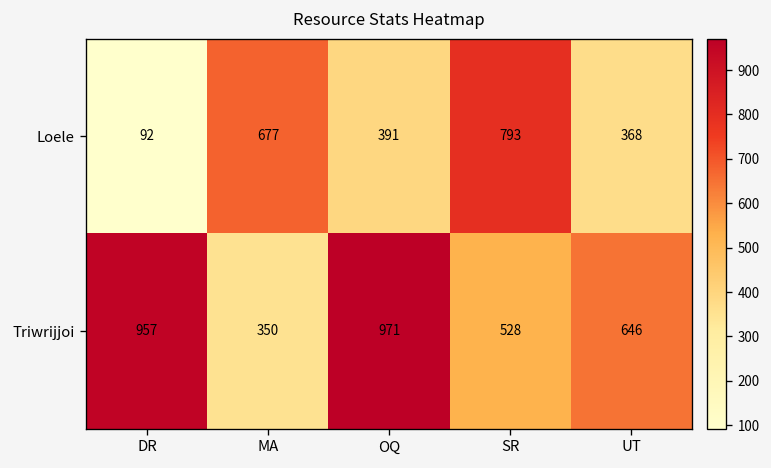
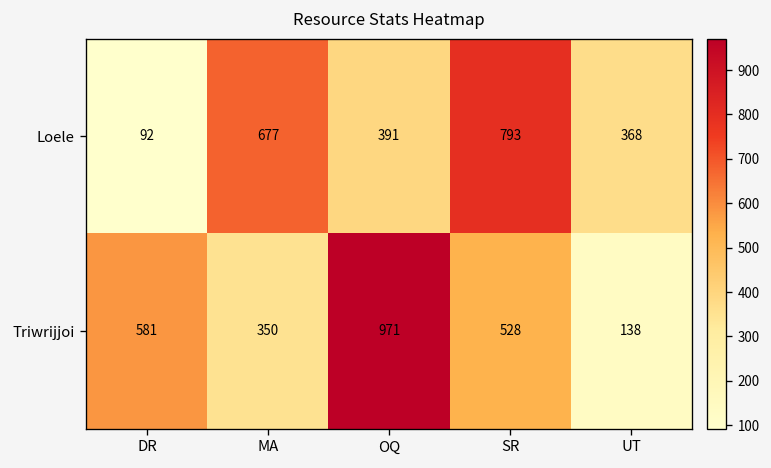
Triwrijjoi, DR: 957 -> 581
Triwrijjoi, UT: 646 -> 138
